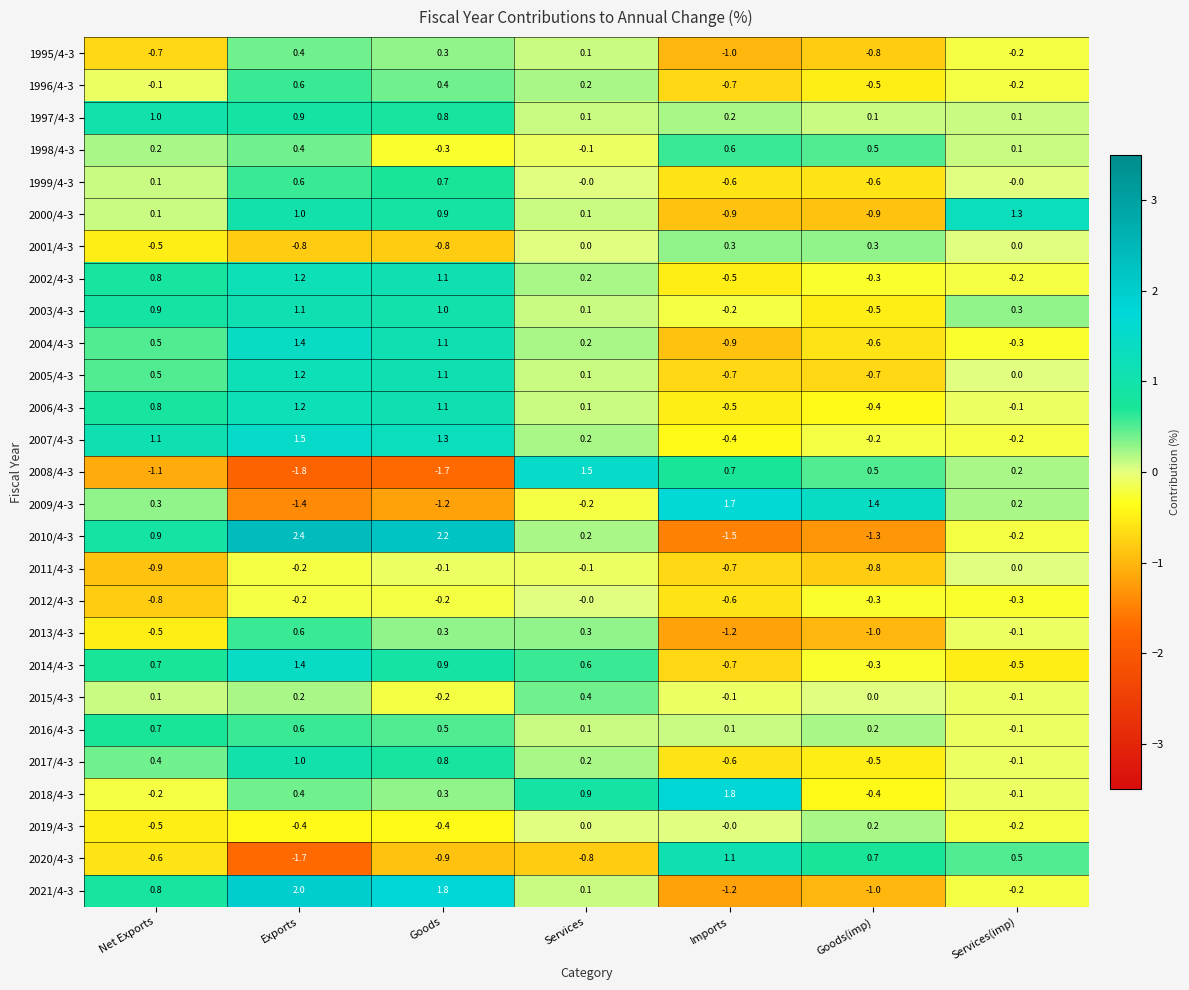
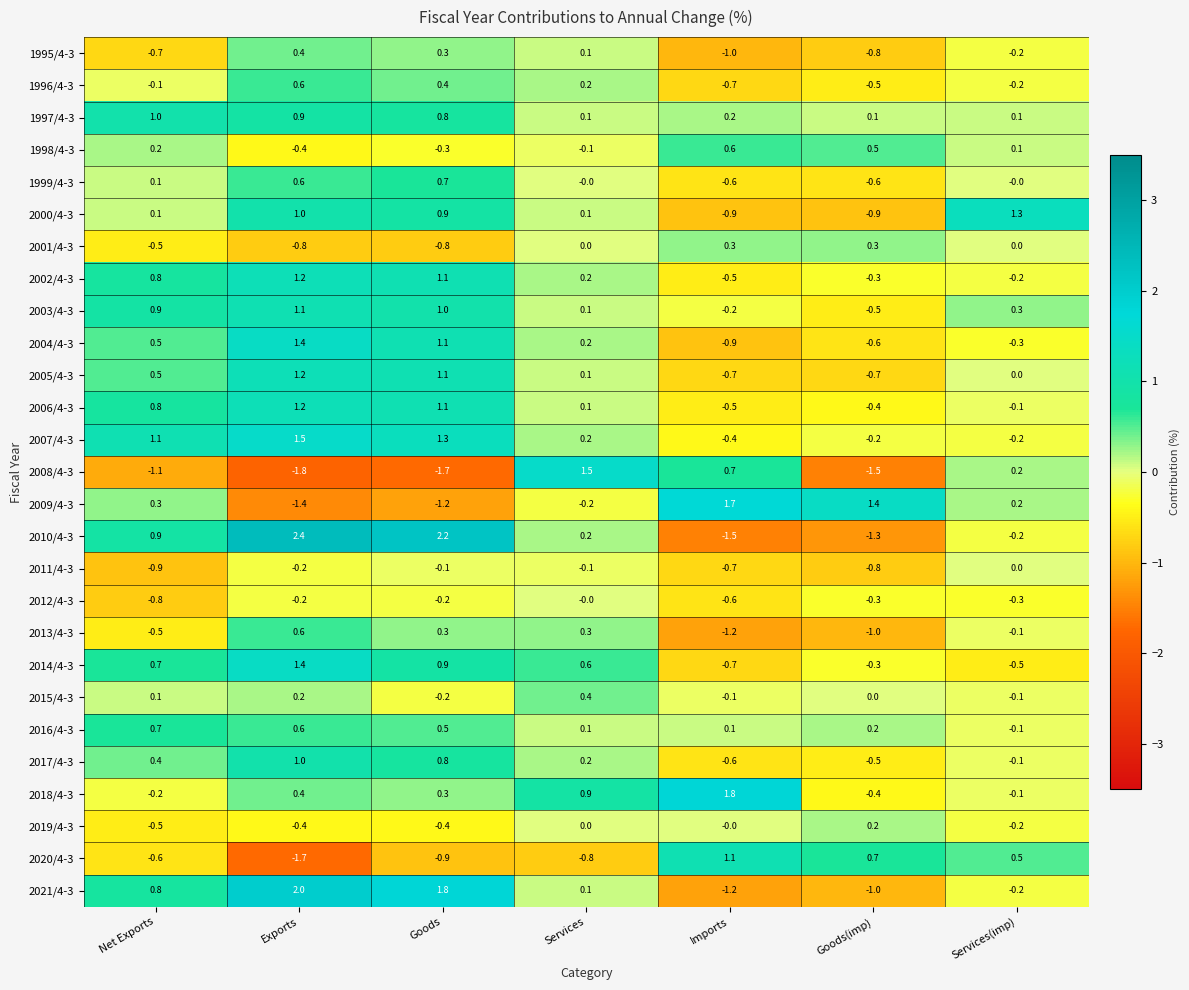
1998/4-3, Exports: 0.4 -> -0.4
2008/4-3, Goods(imp): 0.5 -> -1.5
